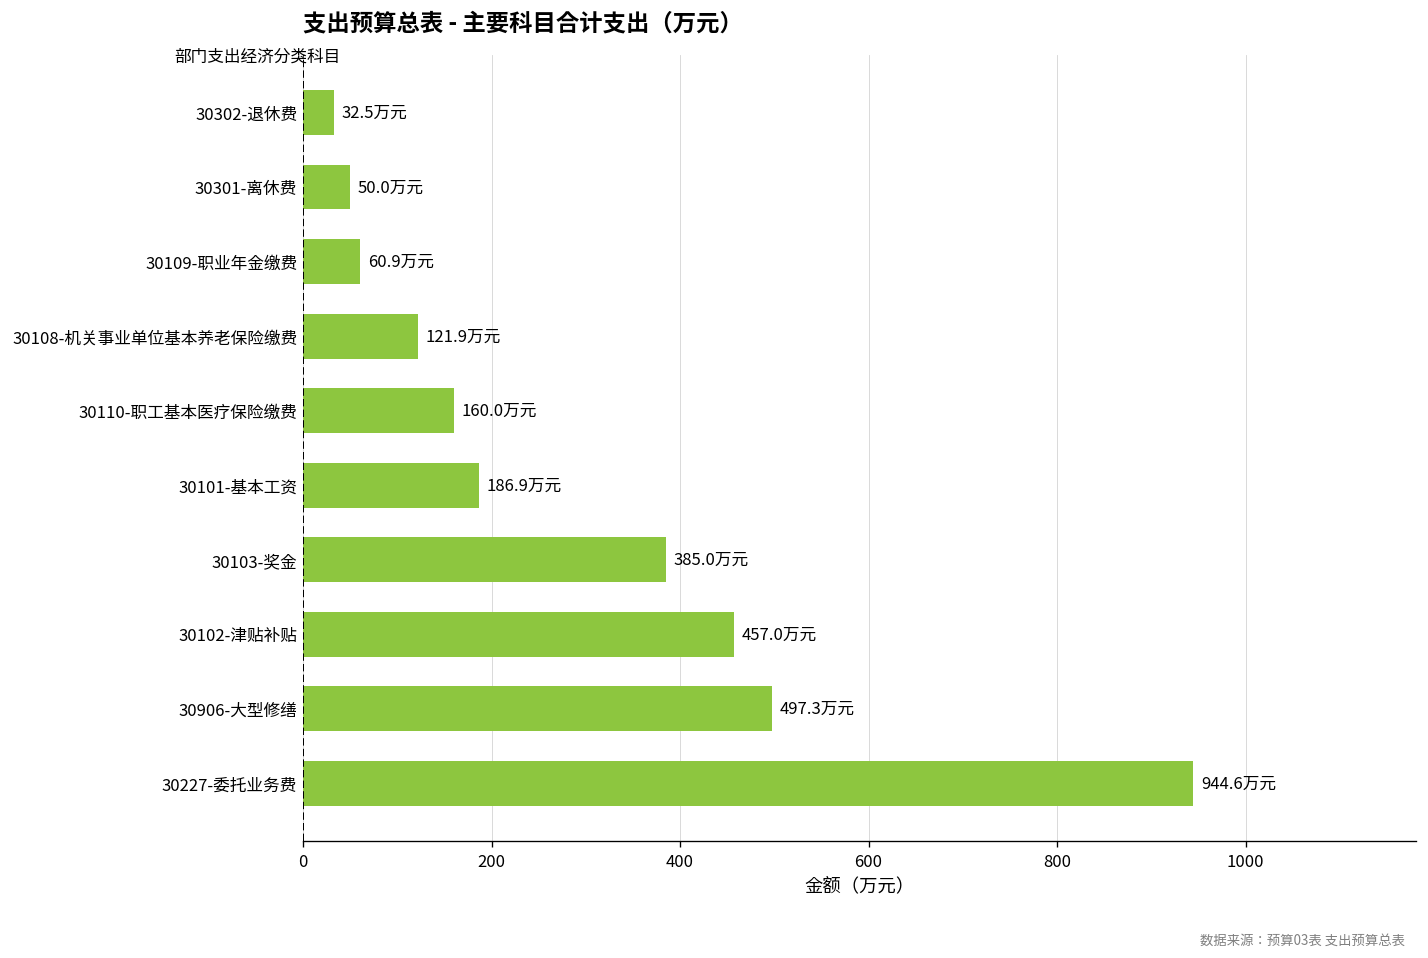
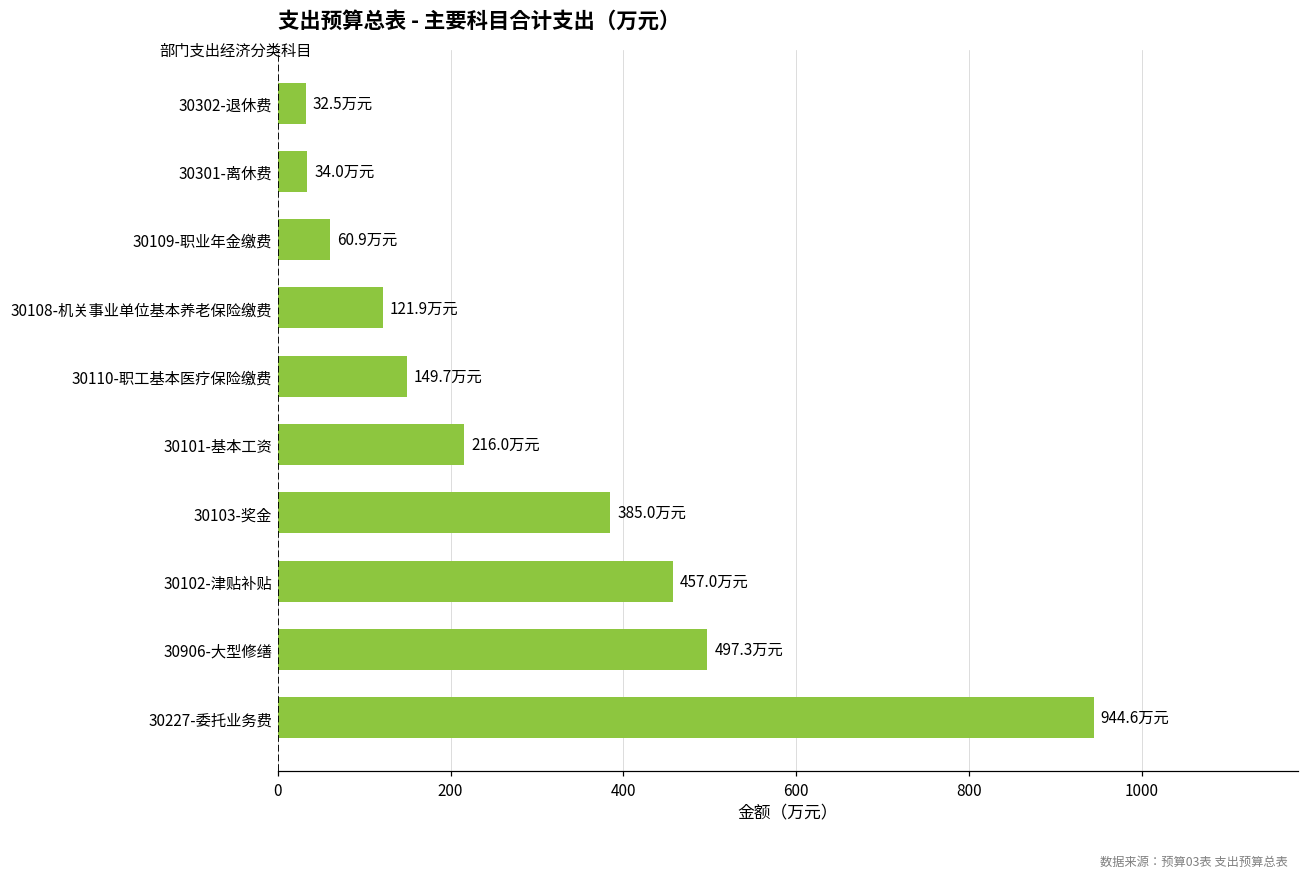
30301-离休费: 50.0 -> 34.0
30110-职工基本医疗保险缴费: 160.0 -> 149.7
30101-基本工资: 186.9 -> 216.0
